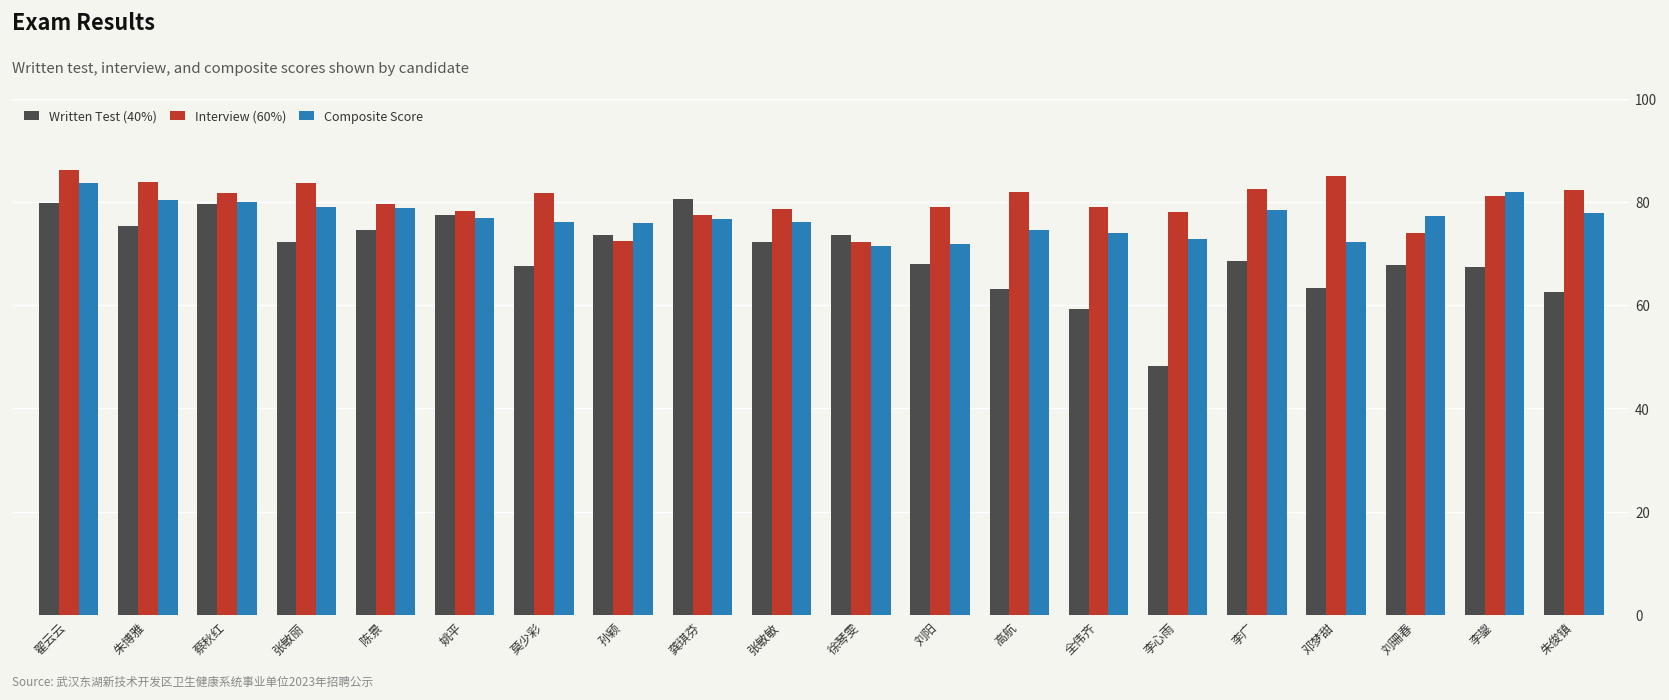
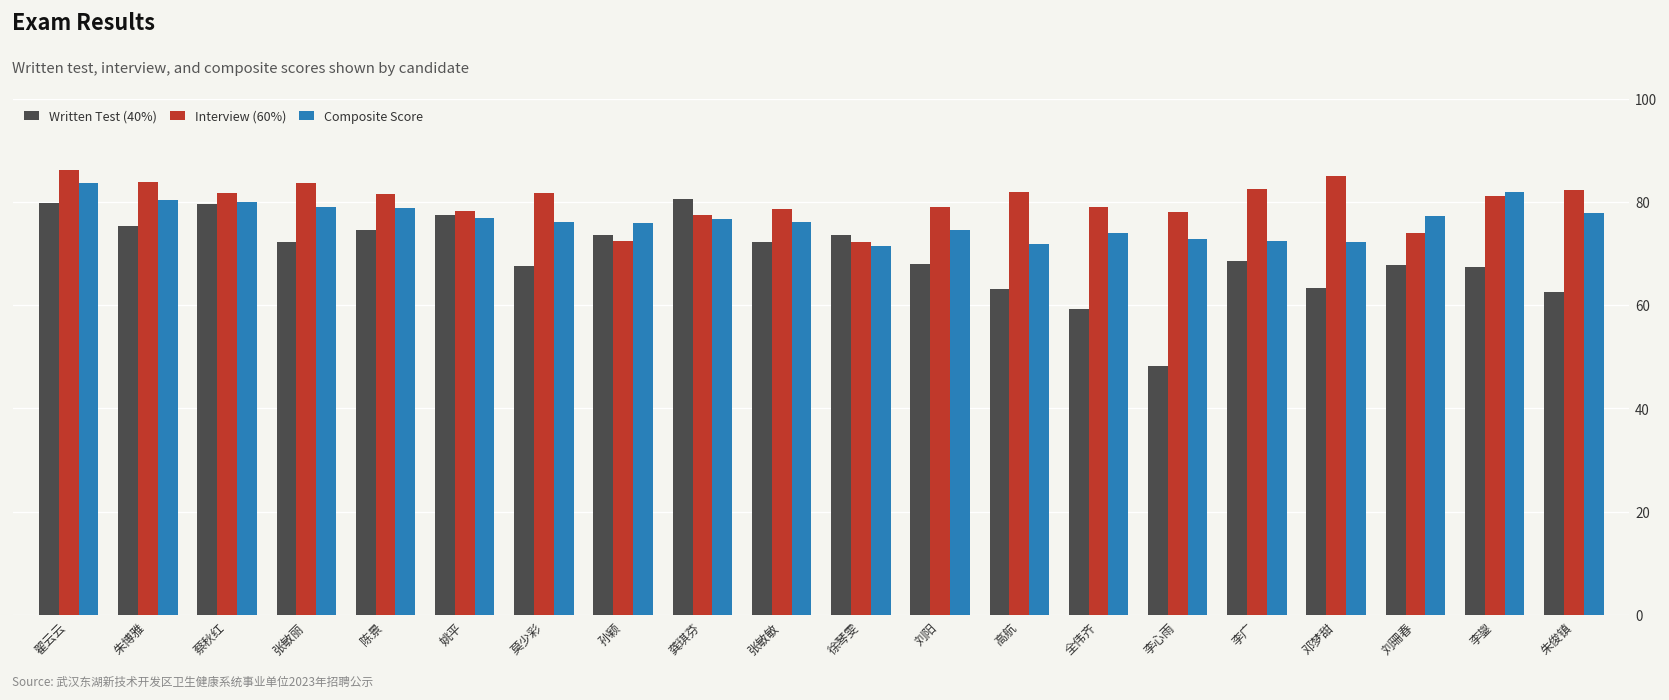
Interview (60%), 陈景: 80 -> 82
Composite Score, 刘阳: 72 -> 75
Composite Score, 高航: 74 -> 72
Composite Score, 李广: 79 -> 72
